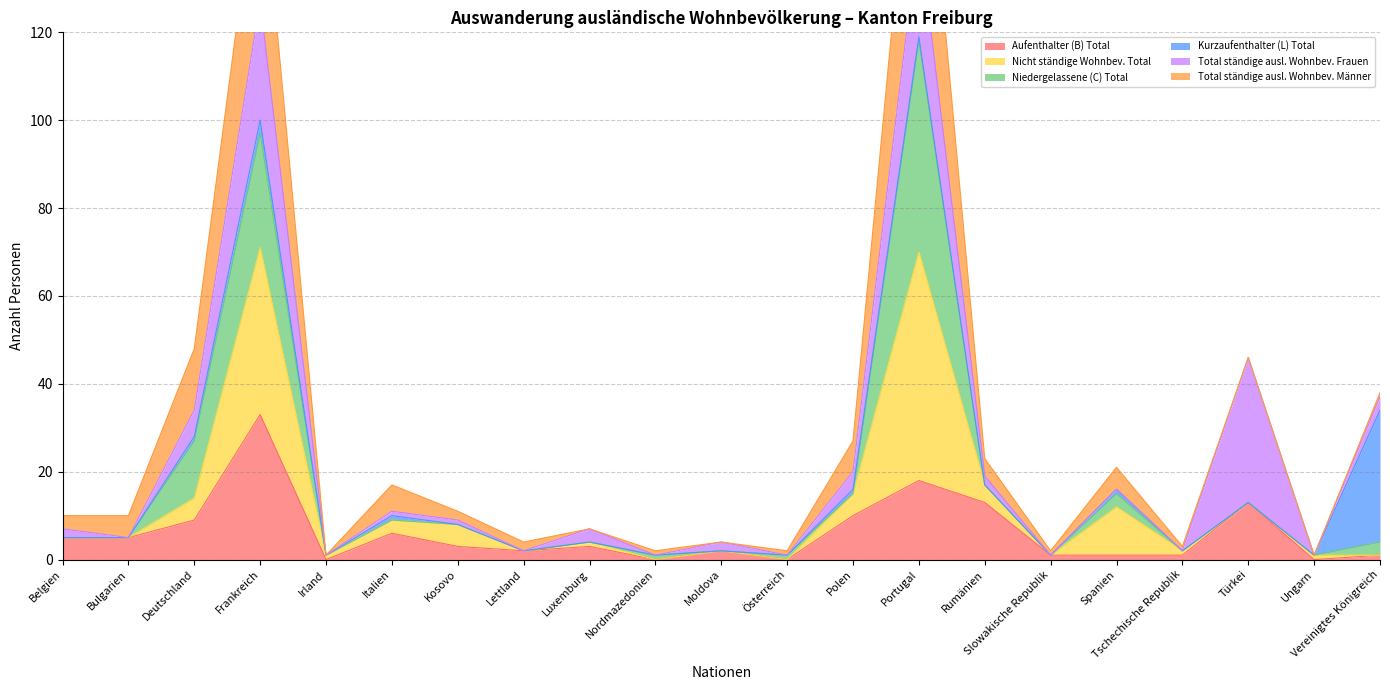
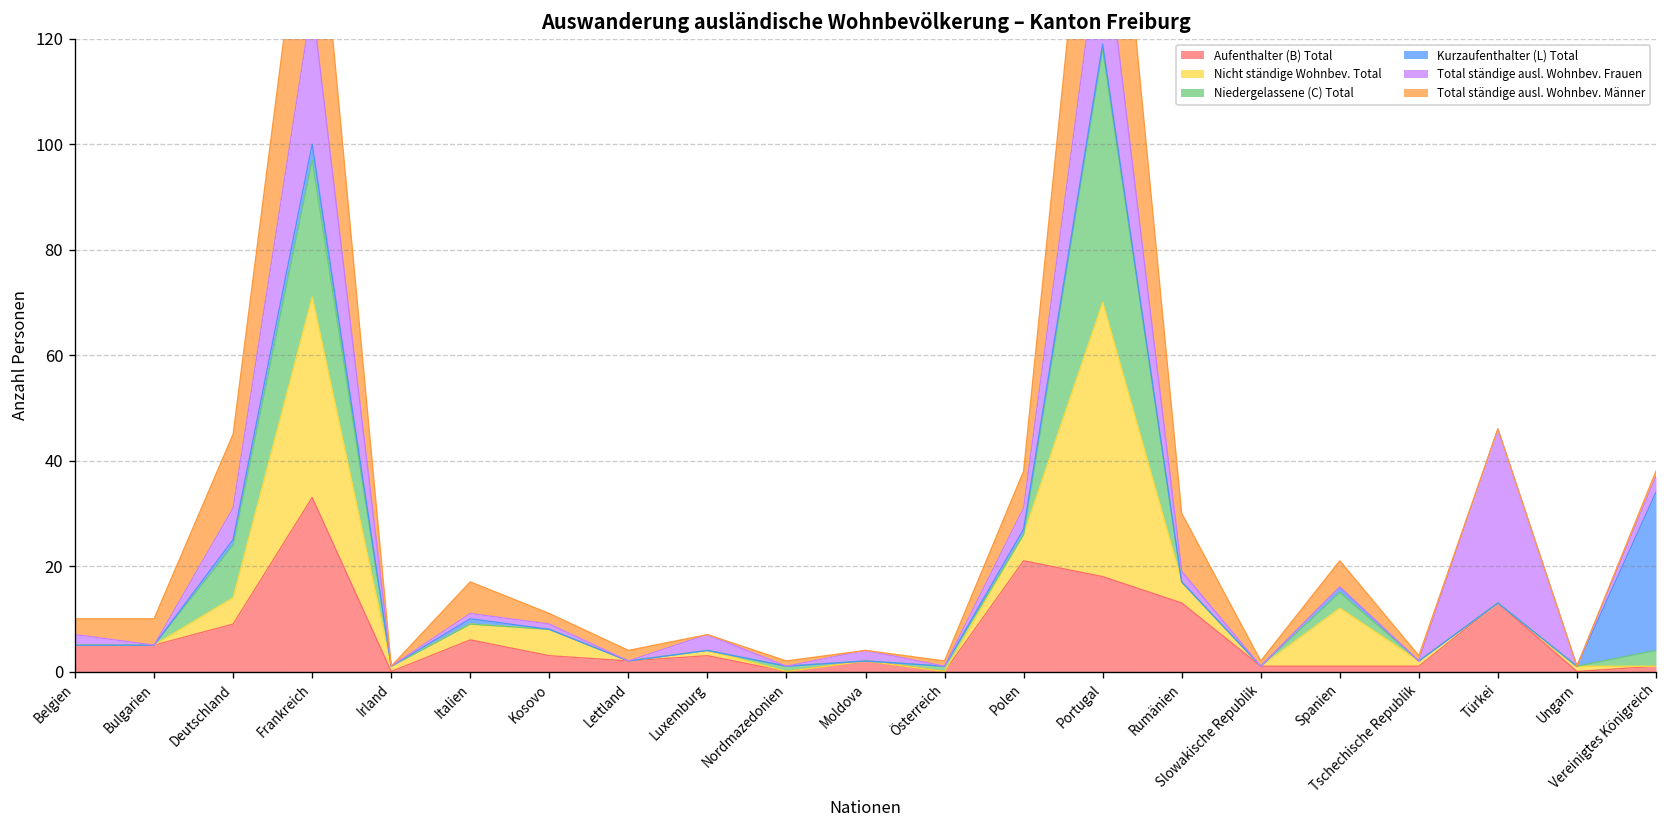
Niedergelassene (C) Total, Deutschland: 13 -> 10
Aufenthalter (B) Total, Polen: 10 -> 21
Total ständige ausl. Wohnbev. Männer, Rumänien: 4 -> 11
